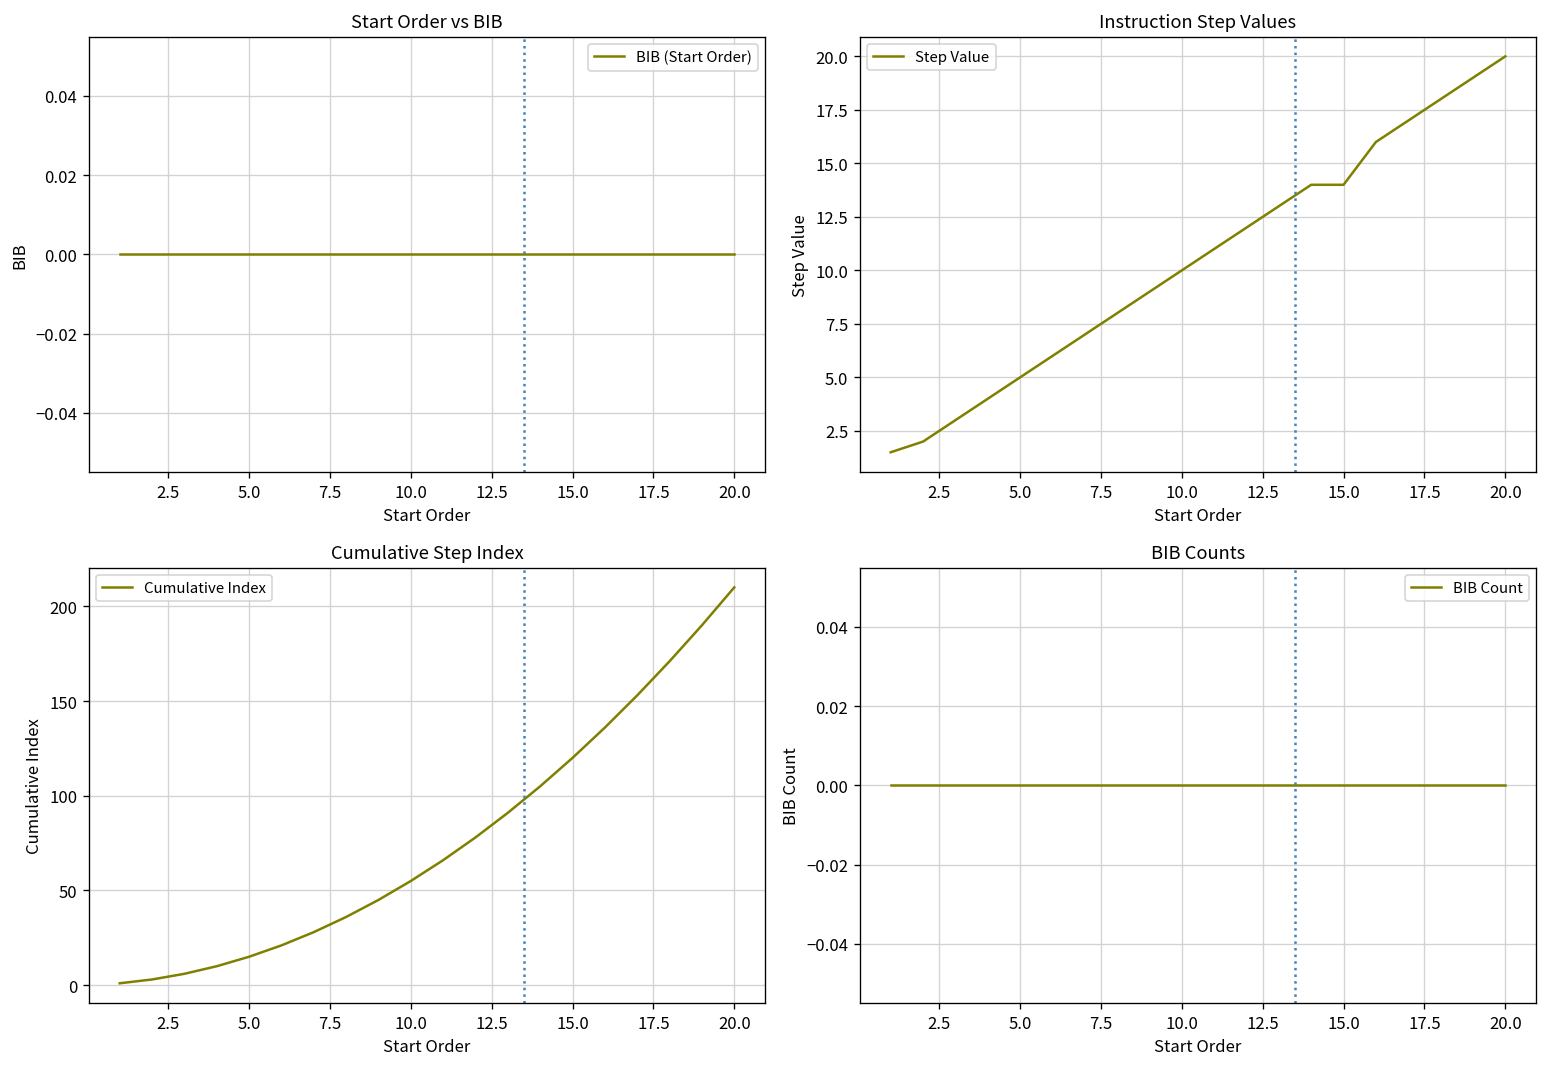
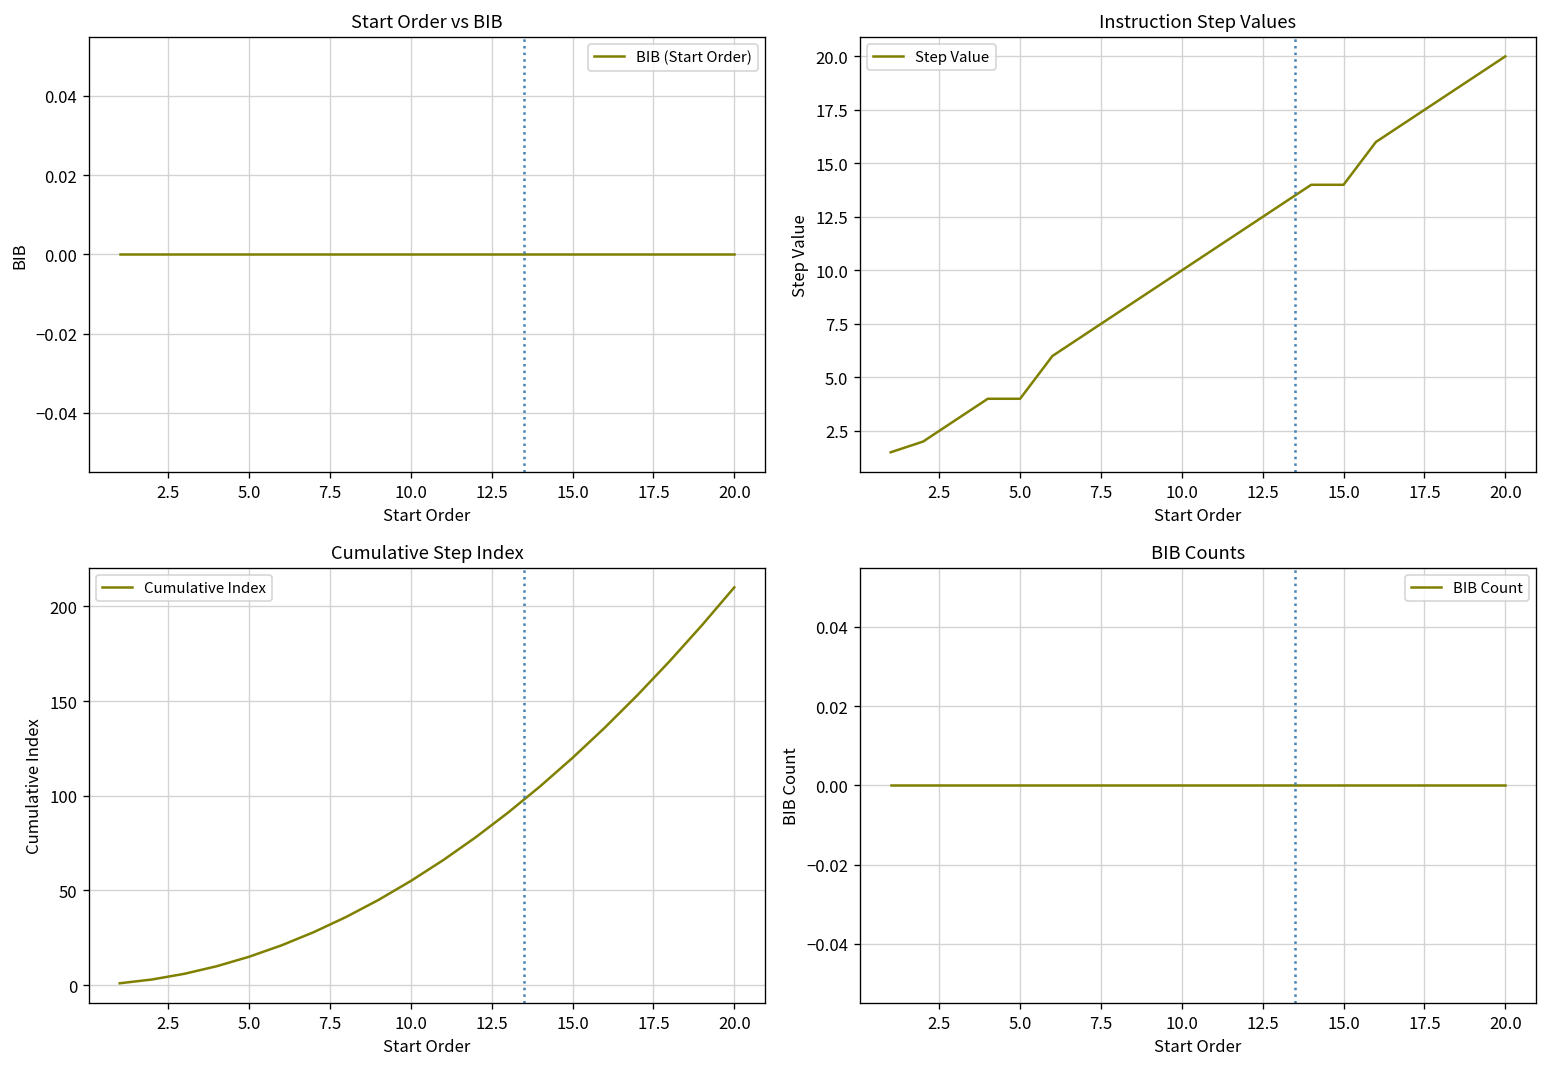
Instruction Step Values, 5.0: 5 -> 4
